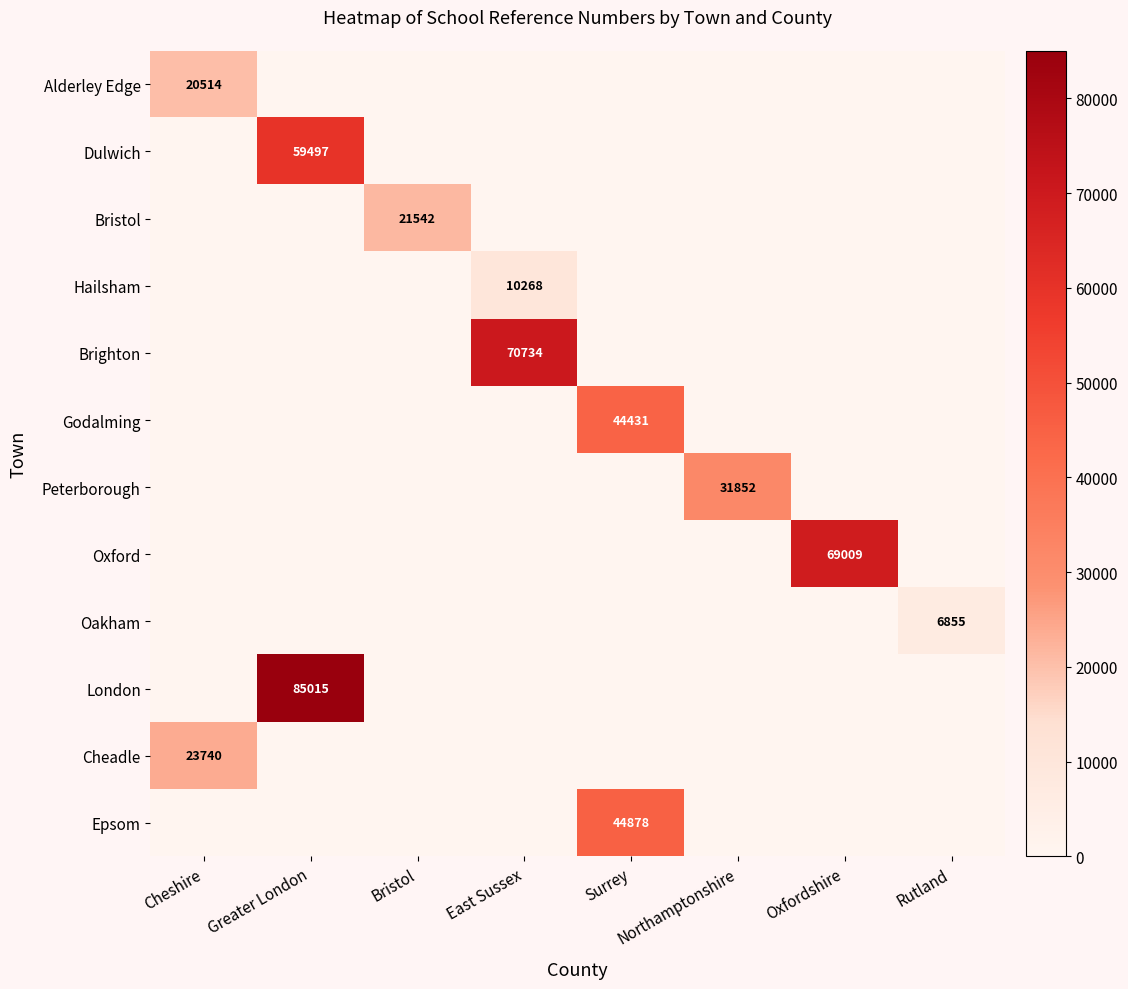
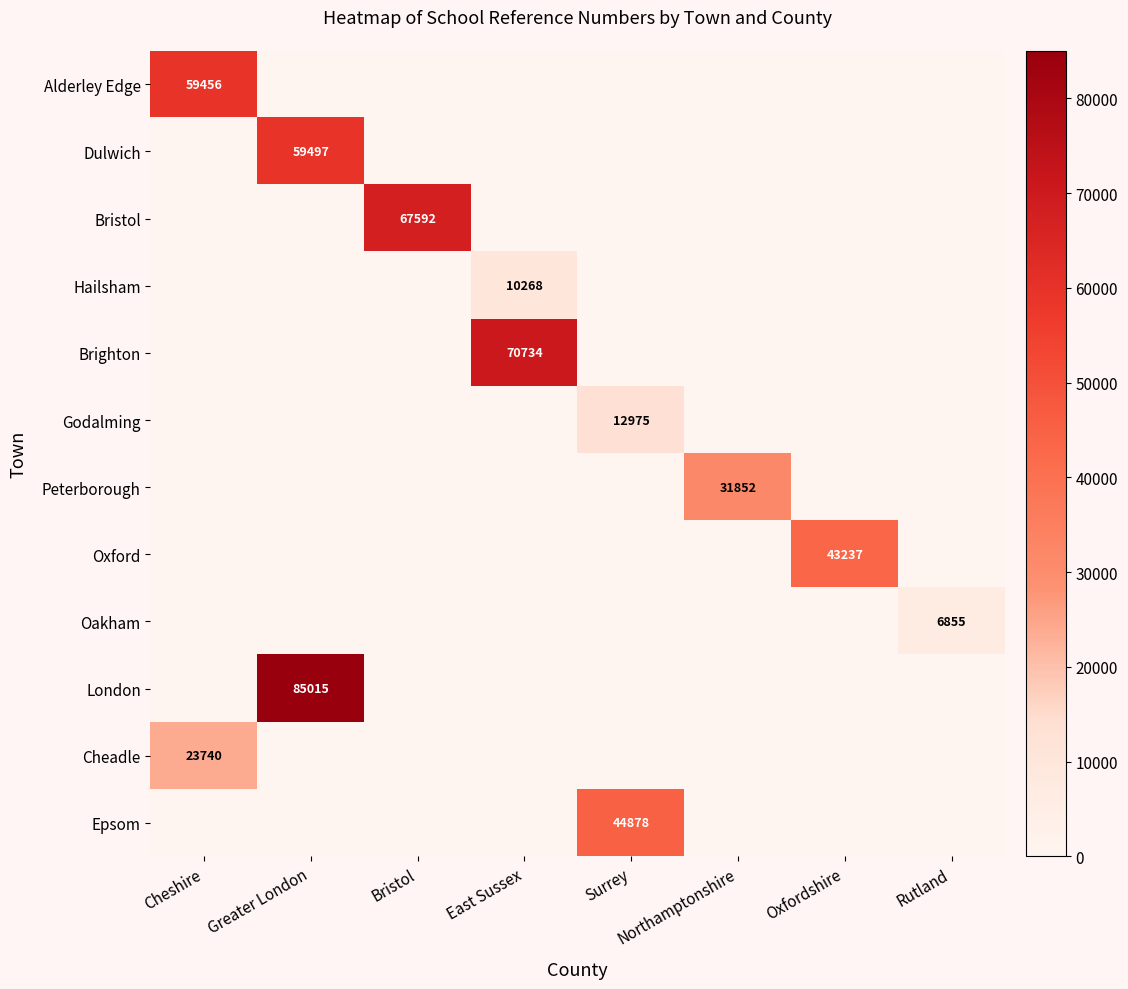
Alderley Edge, Cheshire: 20514 -> 59456
Bristol, Bristol: 21542 -> 67592
Godalming, Surrey: 44431 -> 12975
Oxford, Oxfordshire: 69009 -> 43237
